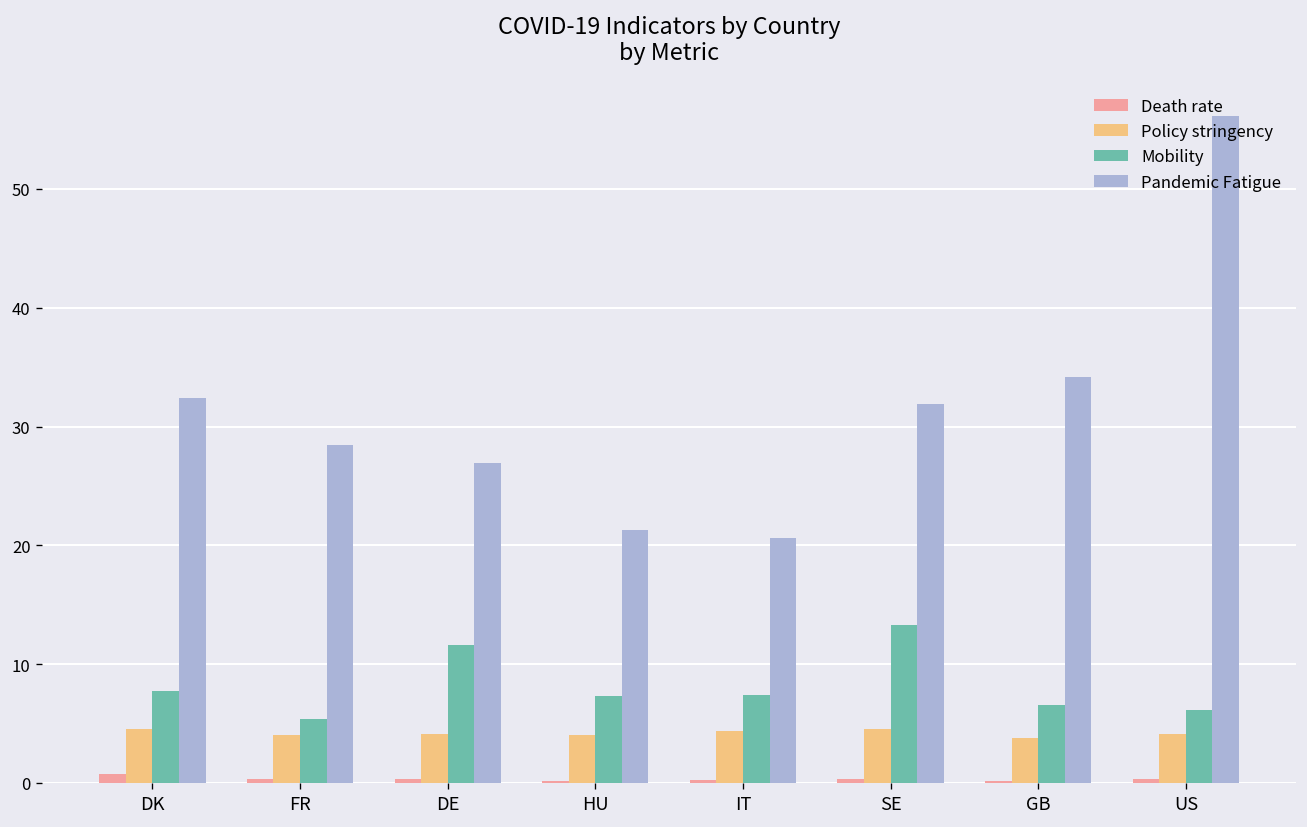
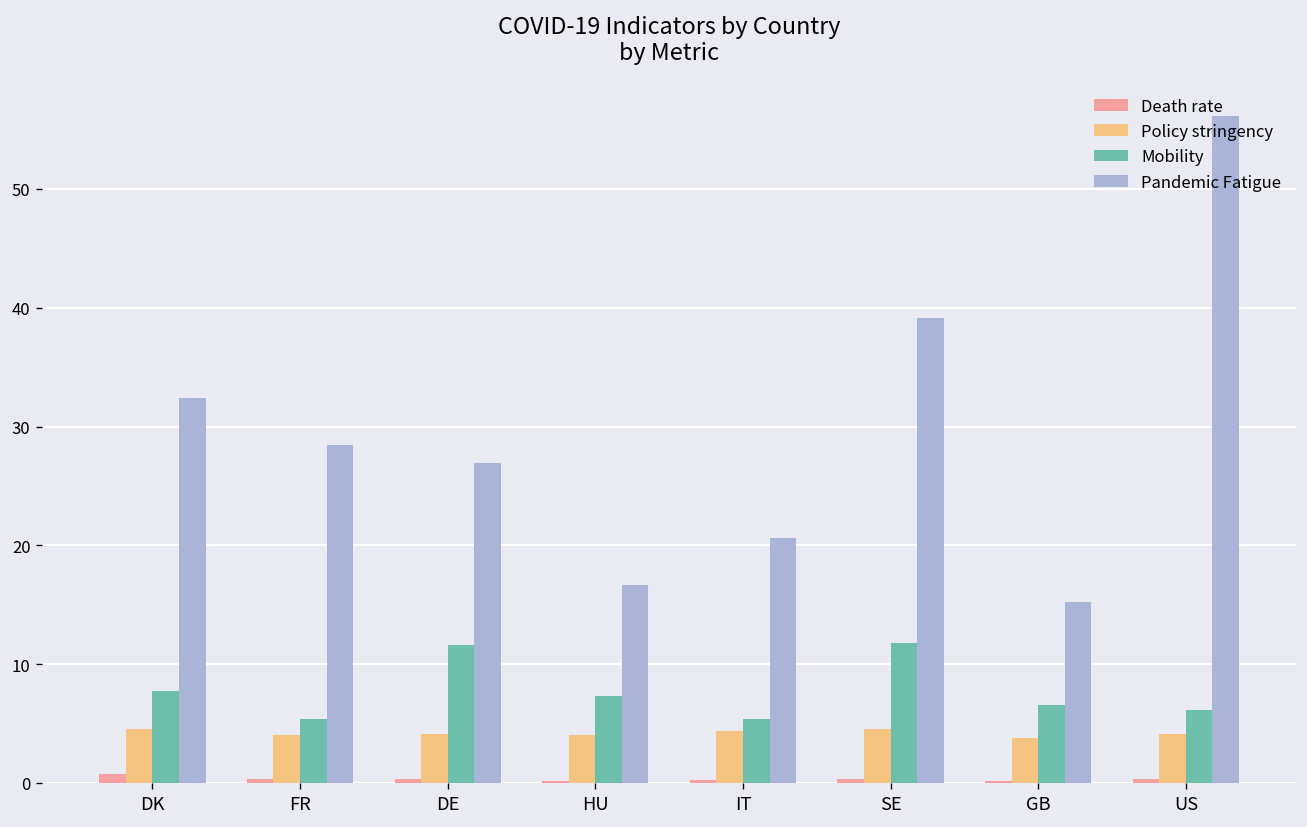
Pandemic Fatigue, HU: 21 -> 17
Mobility, IT: 7 -> 5
Mobility, SE: 13 -> 12
Pandemic Fatigue, SE: 32 -> 39
Pandemic Fatigue, GB: 34 -> 15
